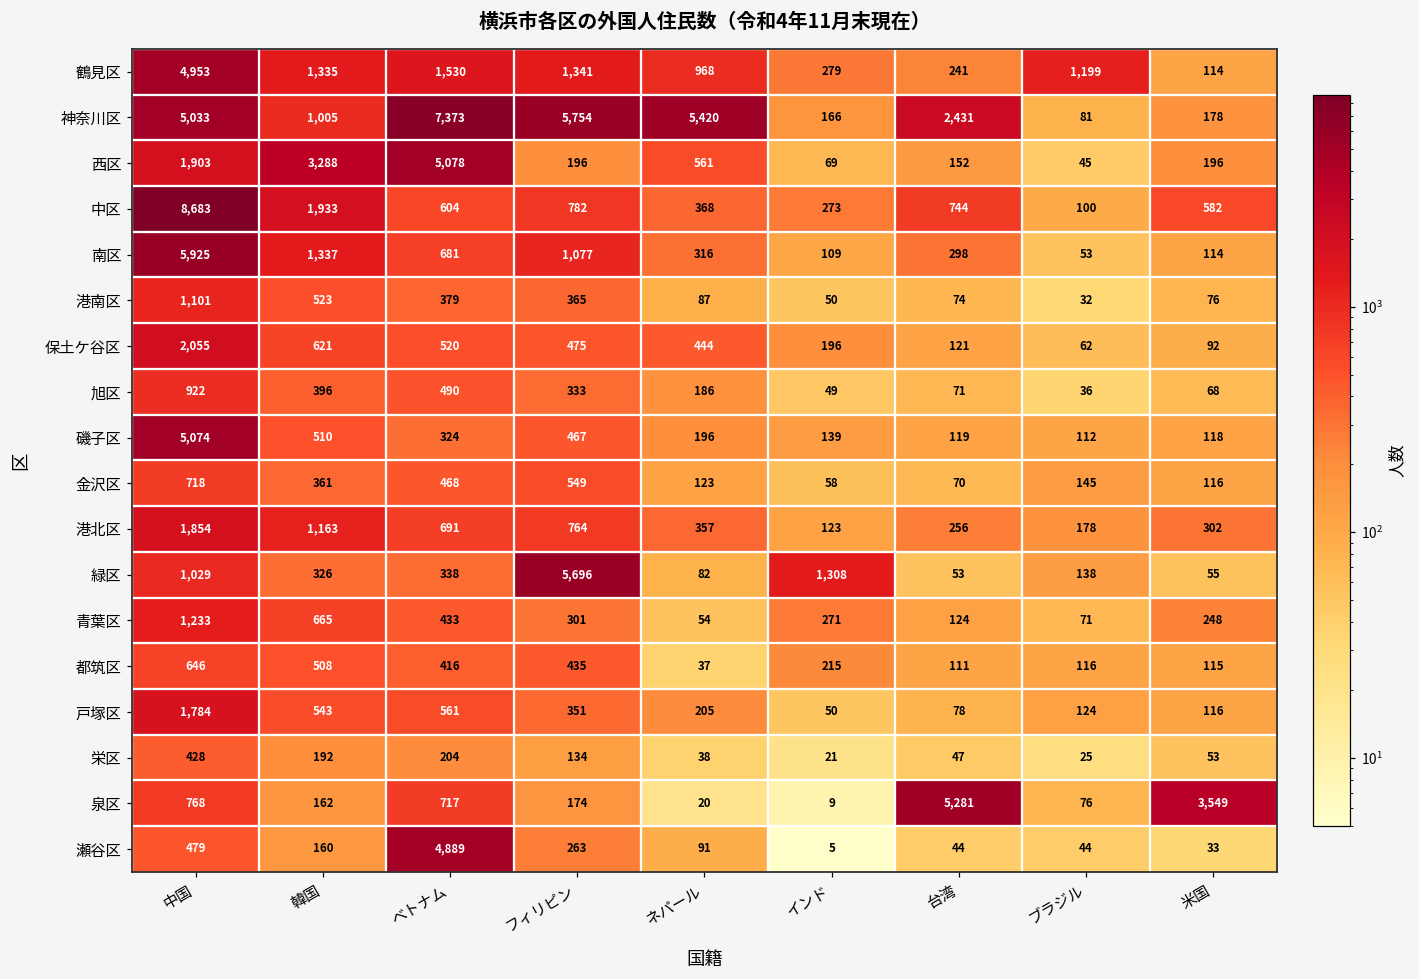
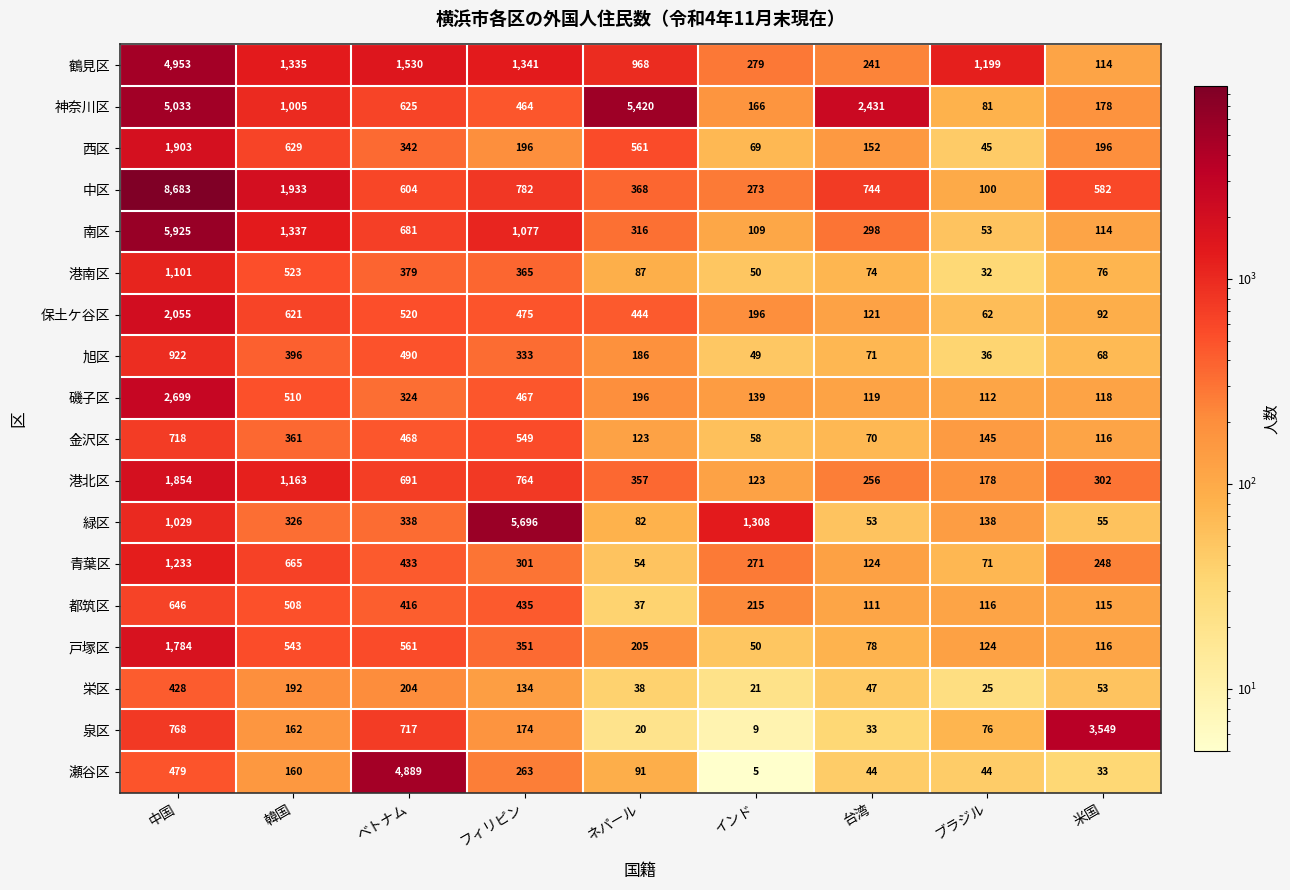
神奈川区, ベトナム: 7,373 -> 625
神奈川区, フィリピン: 5,754 -> 464
西区, 韓国: 3,288 -> 629
西区, ベトナム: 5,078 -> 342
磯子区, 中国: 5,074 -> 2,699
泉区, 台湾: 5,281 -> 33
